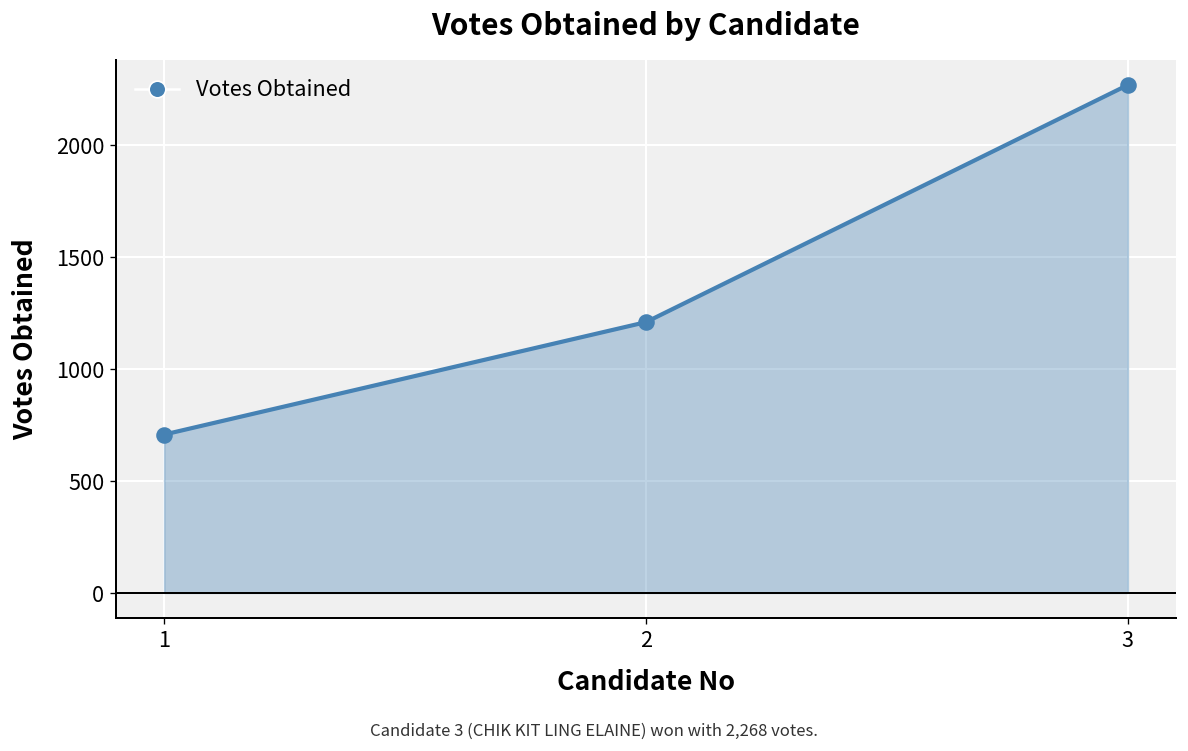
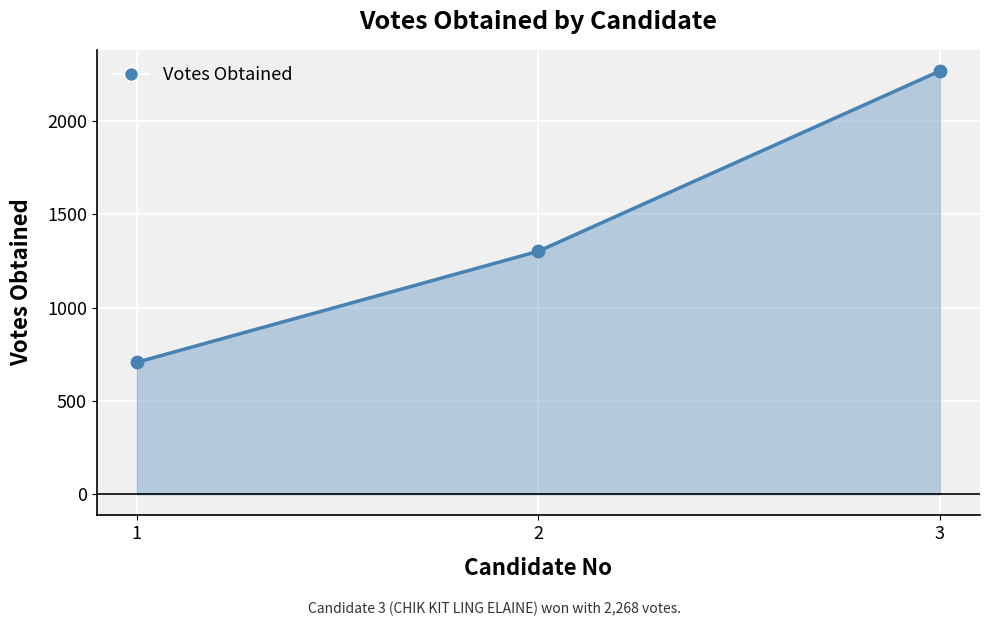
2: 1210 -> 1300
